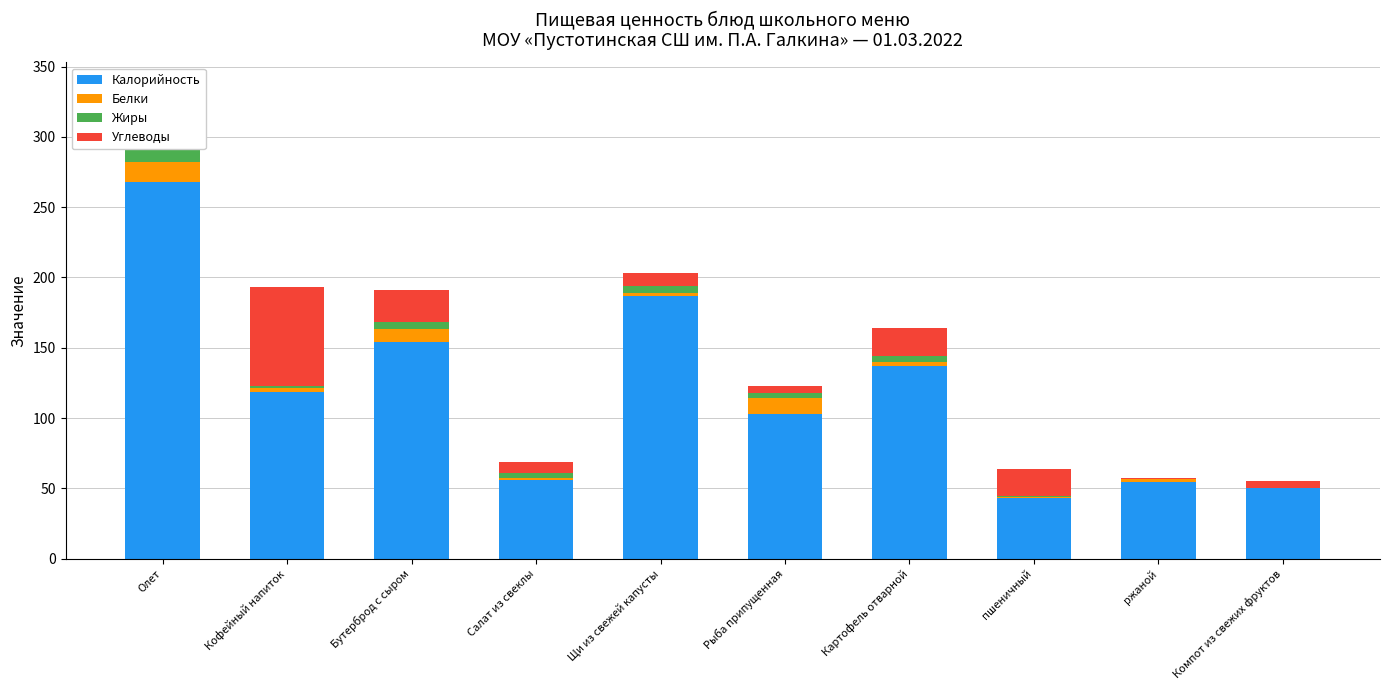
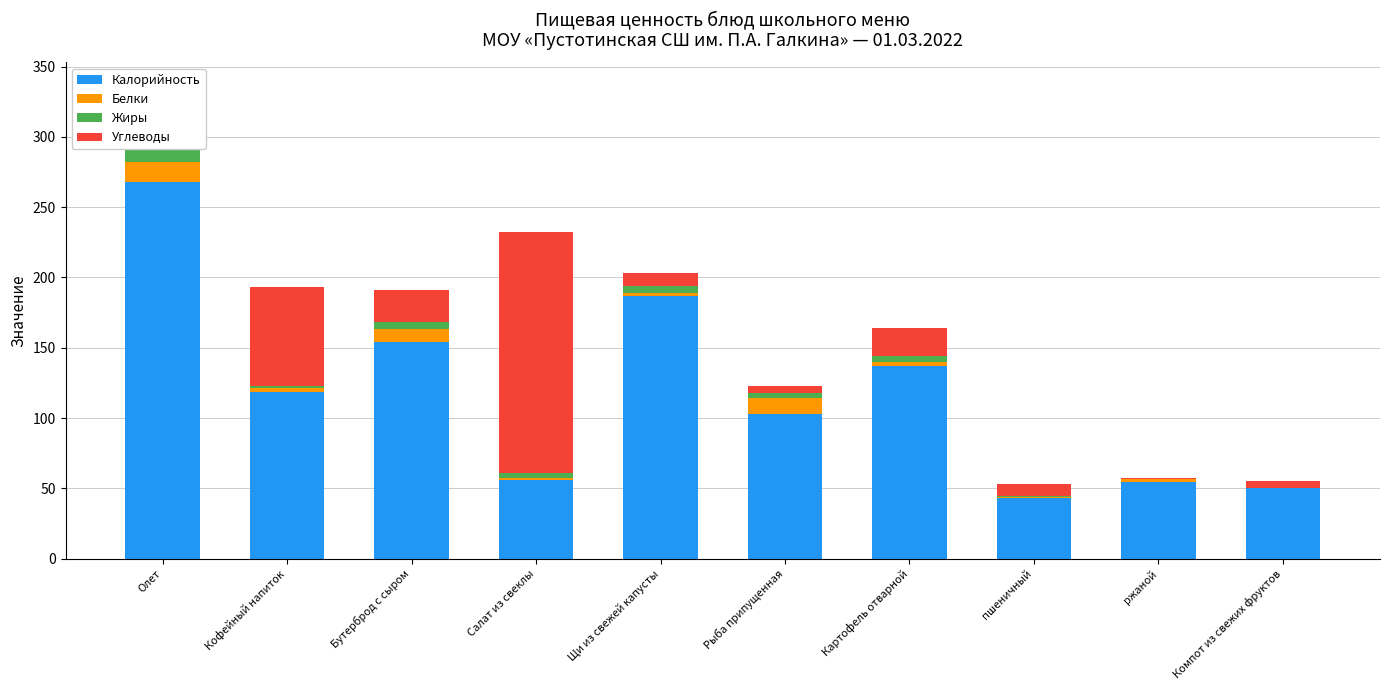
Углеводы, Салат из свеклы: 8 -> 172
Углеводы, пшеничный: 19 -> 8
